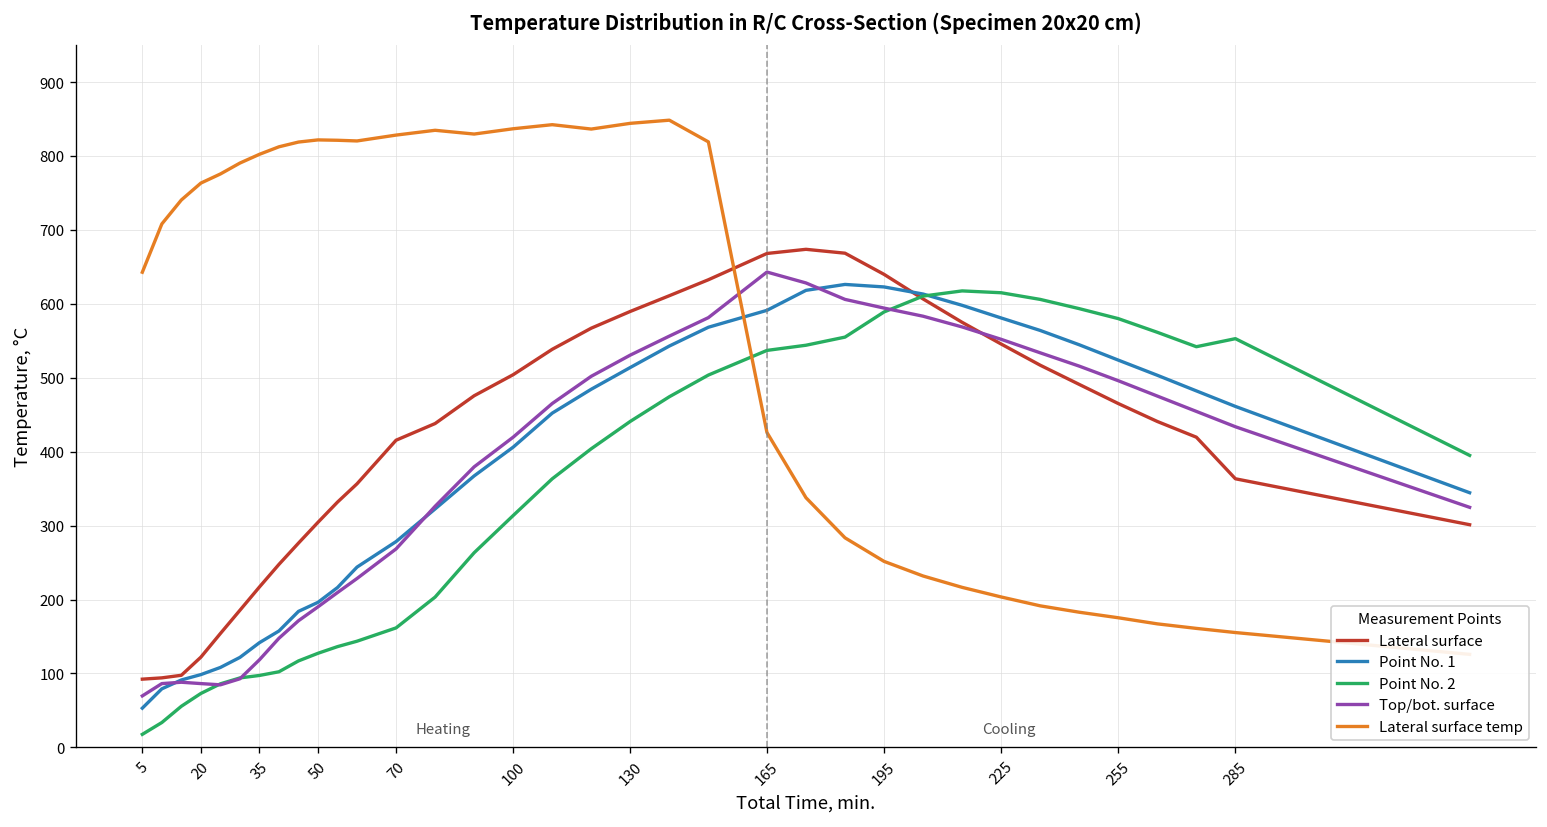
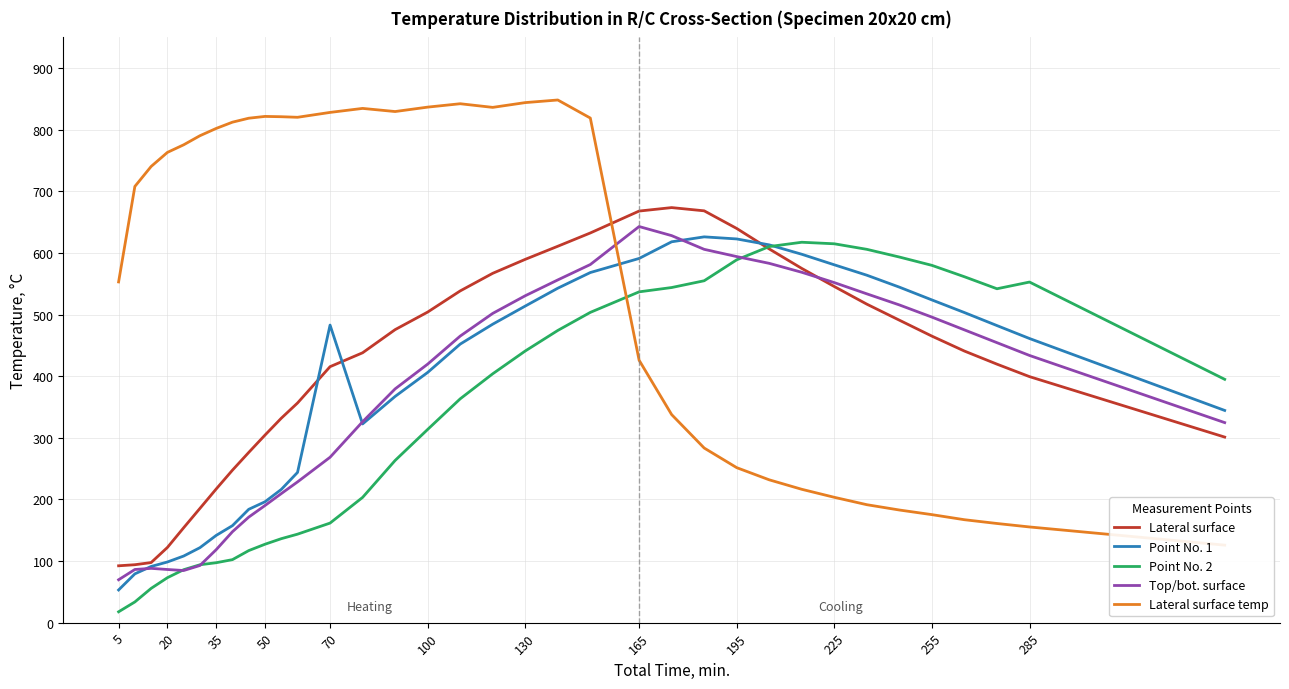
Lateral surface temp, 5: 640 -> 550
Point No. 1, 70: 280 -> 480
Lateral surface, 285: 360 -> 400
